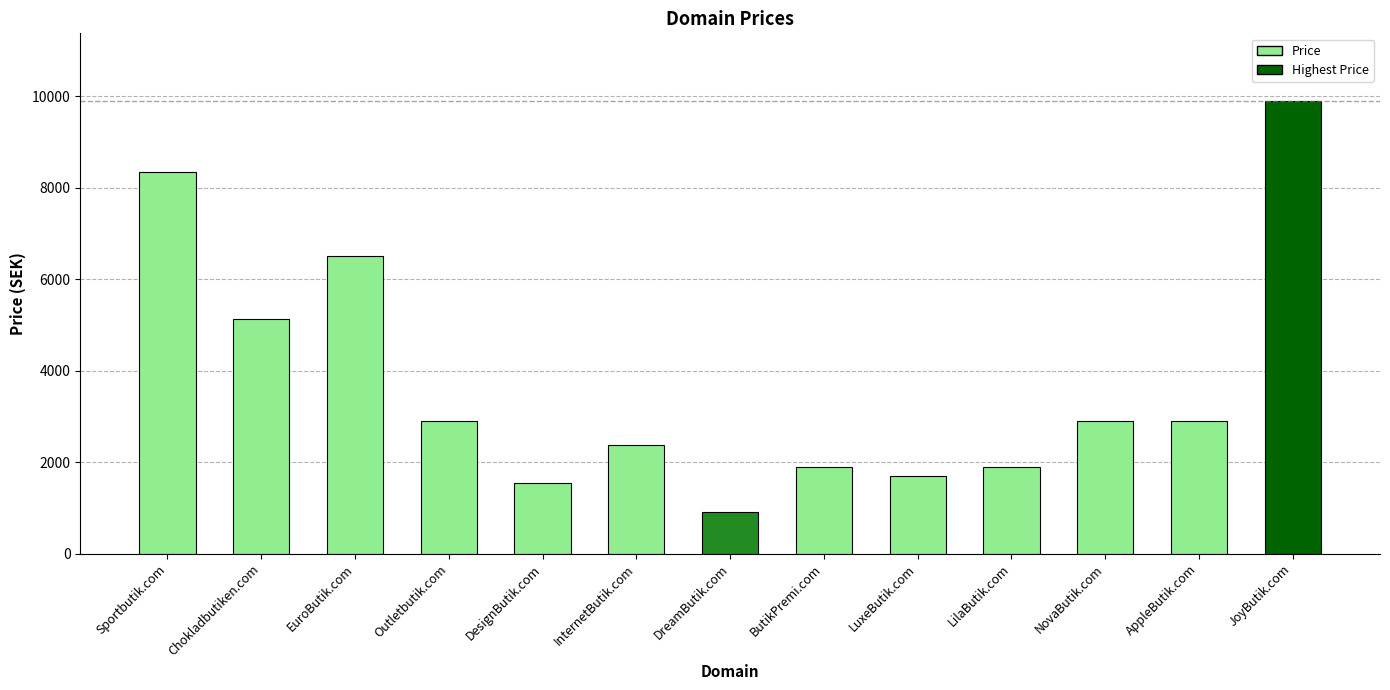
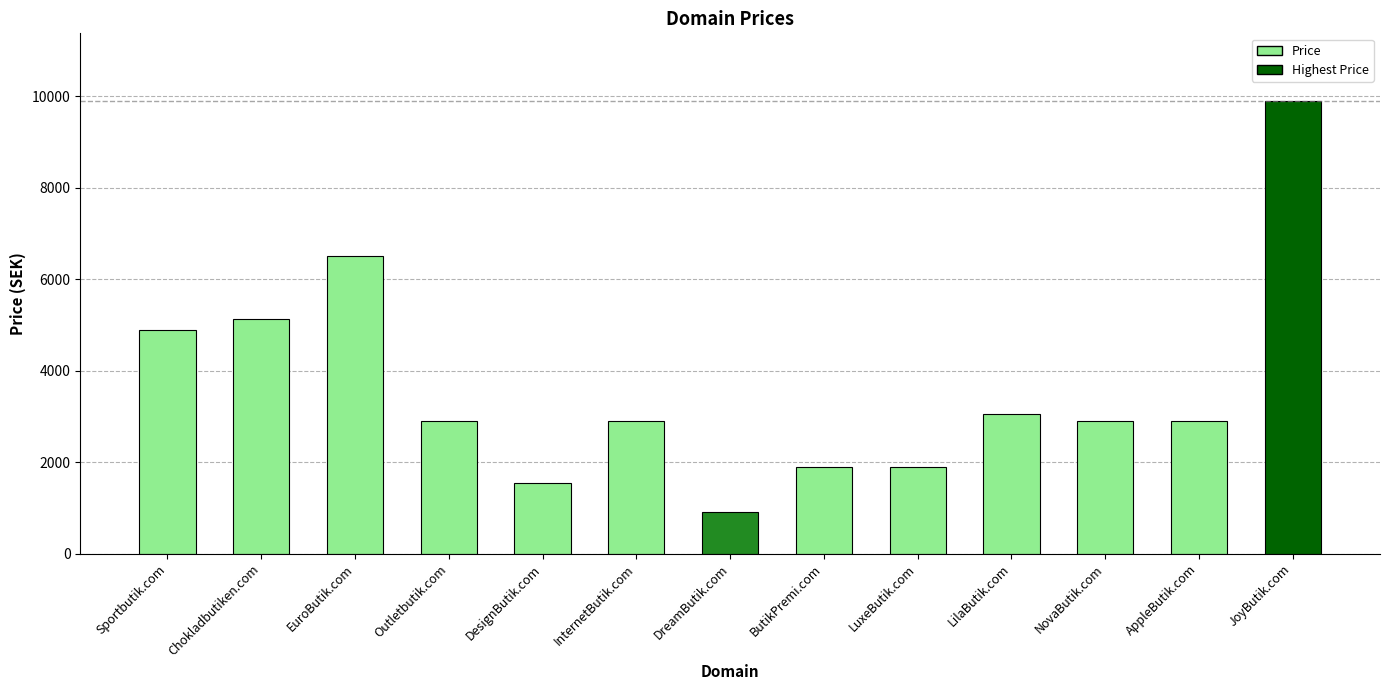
Sportbutik.com: 8300 -> 4900
InternetButik.com: 2400 -> 2900
LuxeButik.com: 1700 -> 1900
LilaButik.com: 1900 -> 3100
